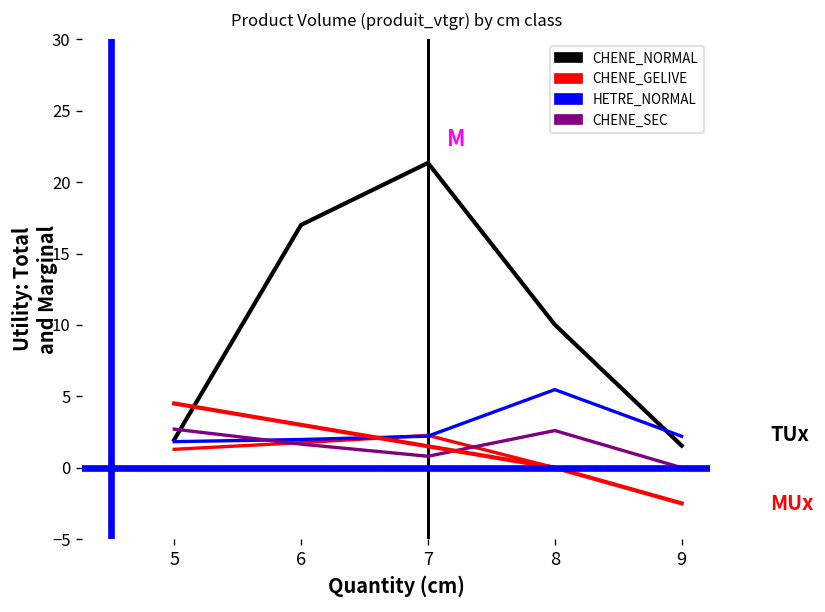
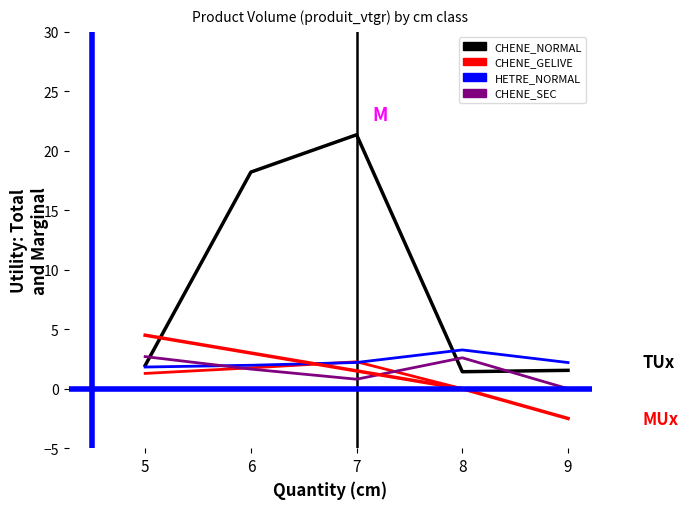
CHENE_NORMAL, 6: 17.0 -> 18.2
CHENE_NORMAL, 8: 10.0 -> 1.4
HETRE_NORMAL, 8: 5.5 -> 3.3
